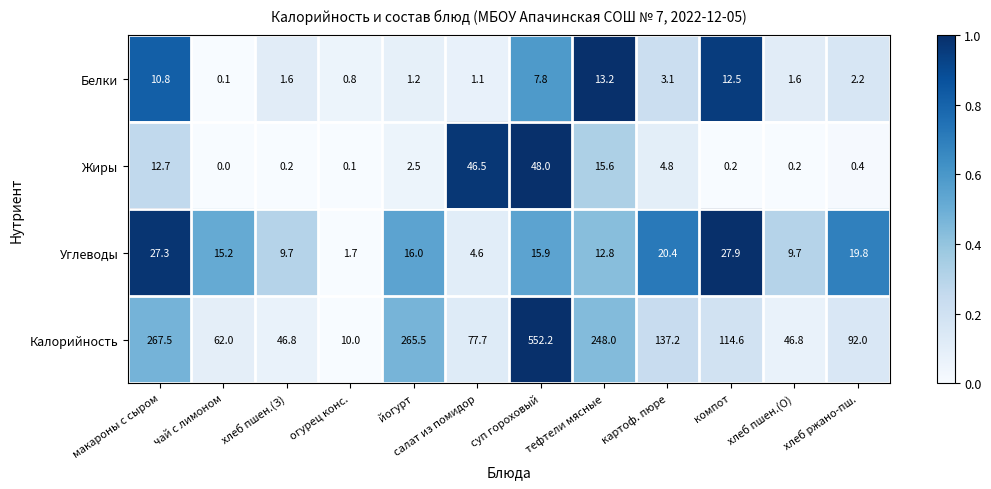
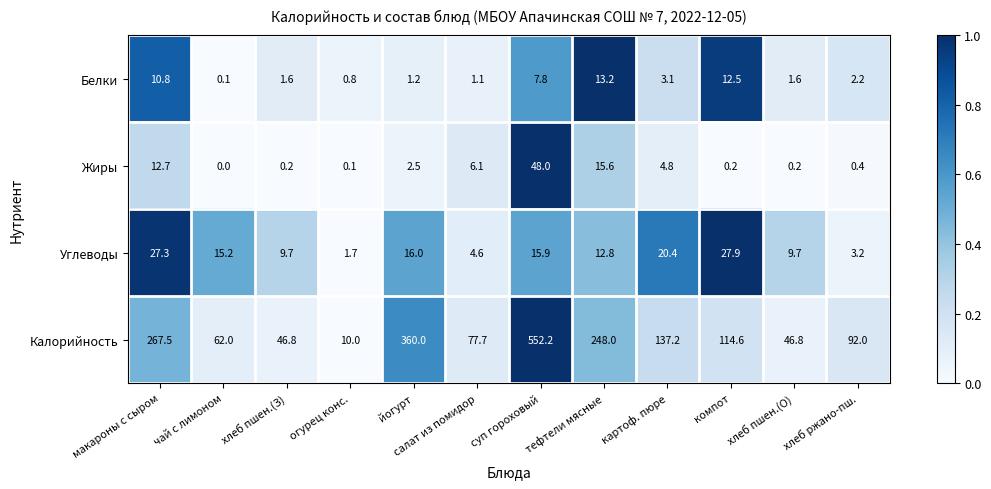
Жиры, салат из помидор: 46.5 -> 6.1
Углеводы, хлеб ржано-пш.: 19.8 -> 3.2
Калорийность, йогурт: 265.5 -> 360.0
